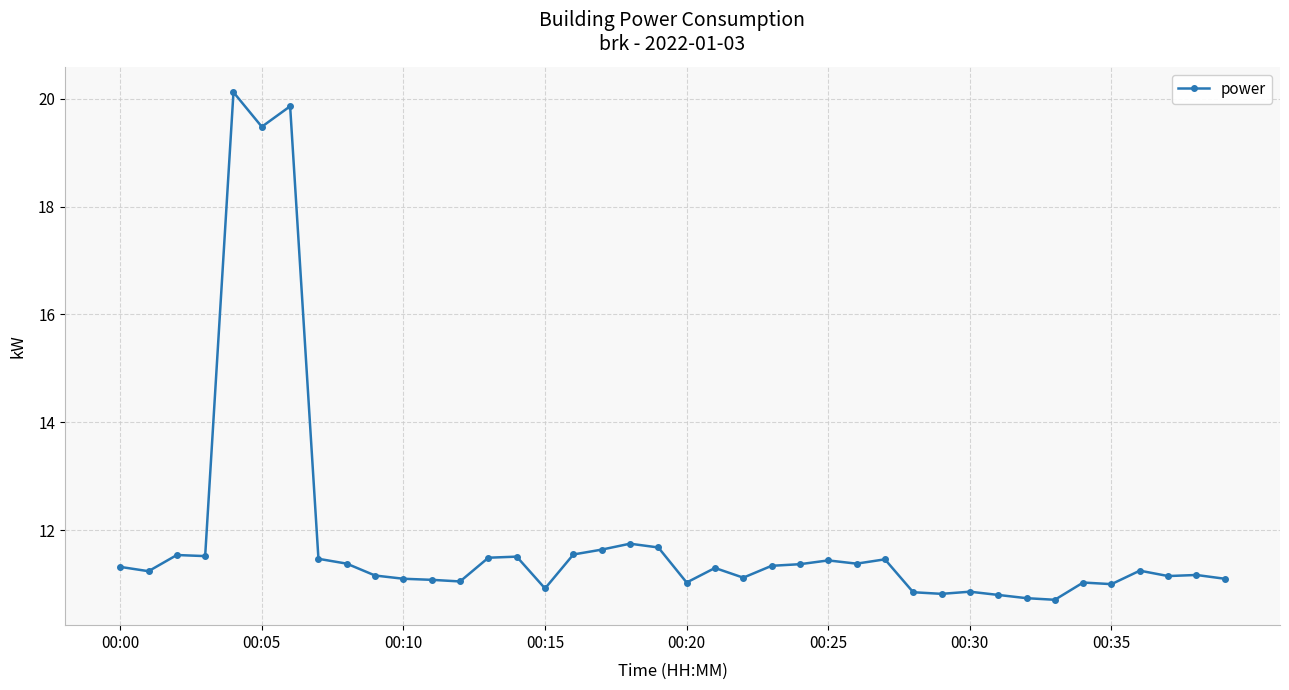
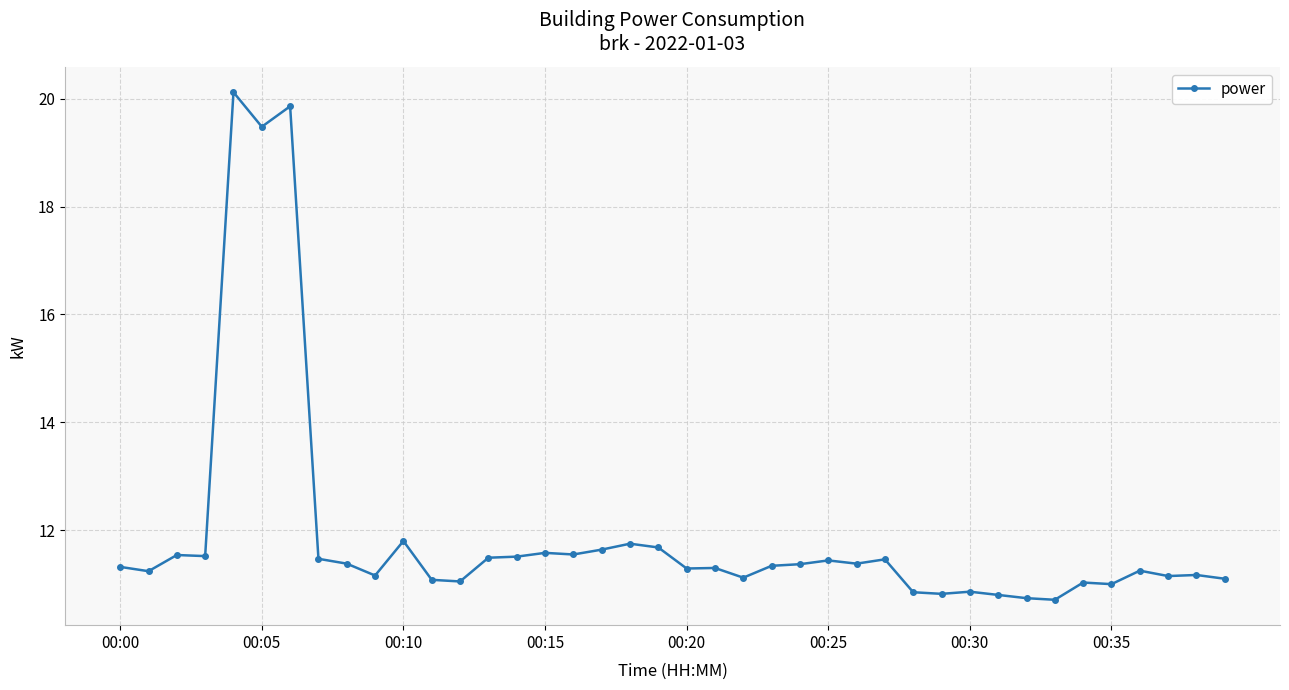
00:10: 11.1 -> 11.8
00:15: 10.9 -> 11.6
00:20: 11.0 -> 11.3
